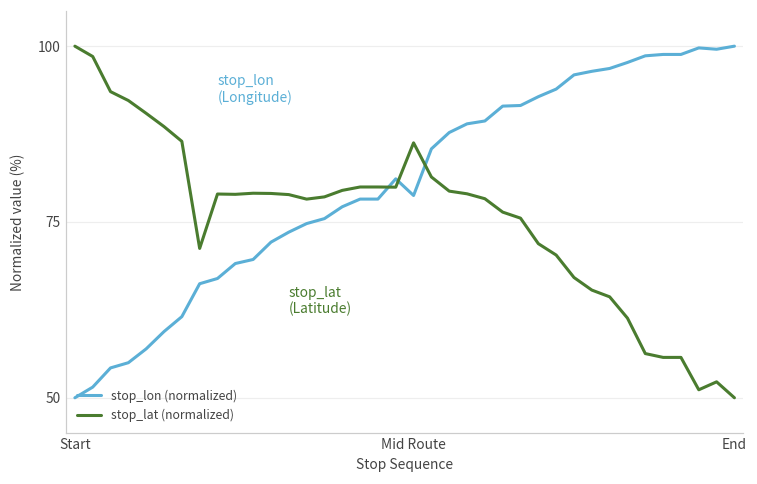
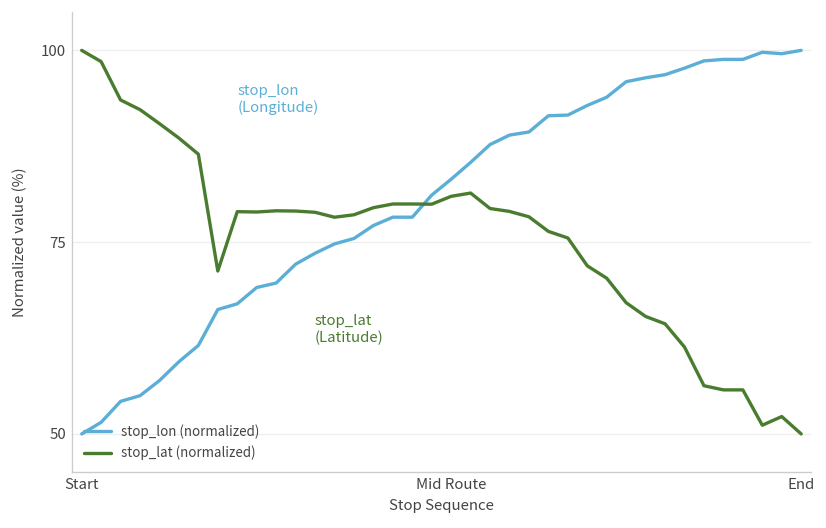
stop_lon (normalized), Mid Route: 79 -> 83
stop_lat (normalized), Mid Route: 86 -> 81
